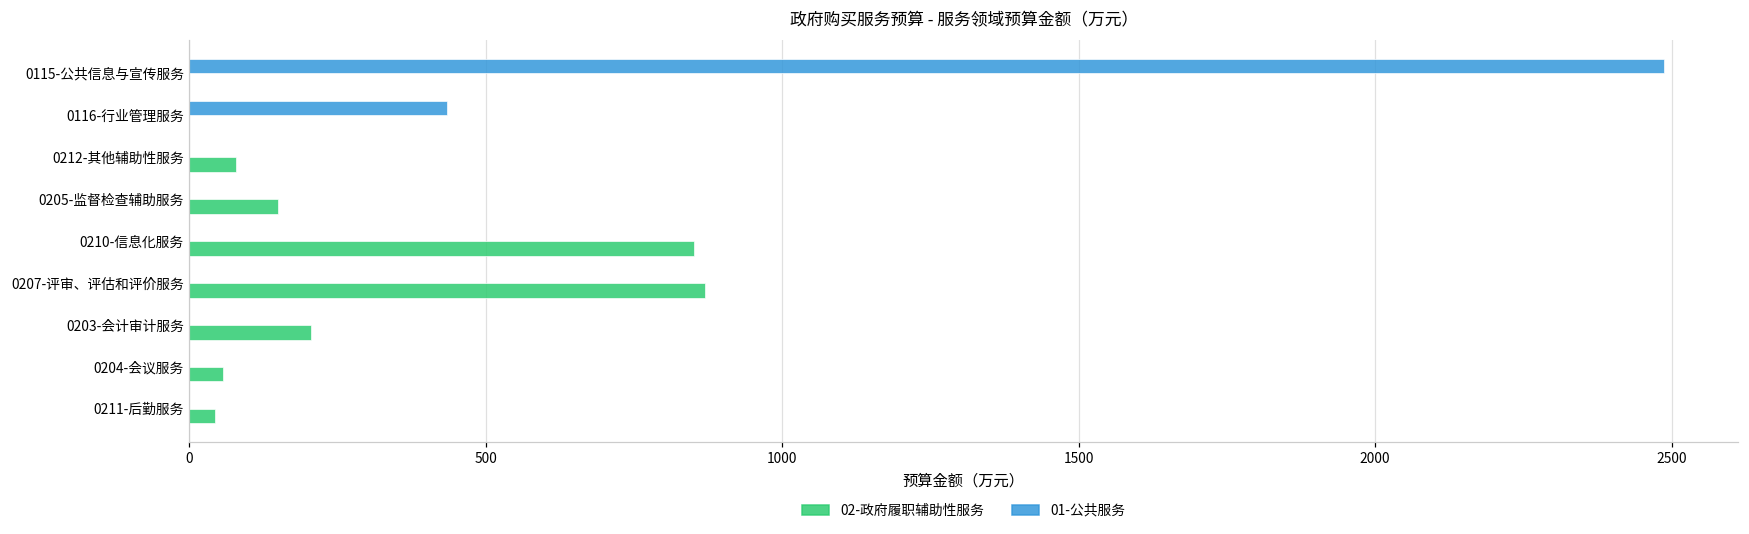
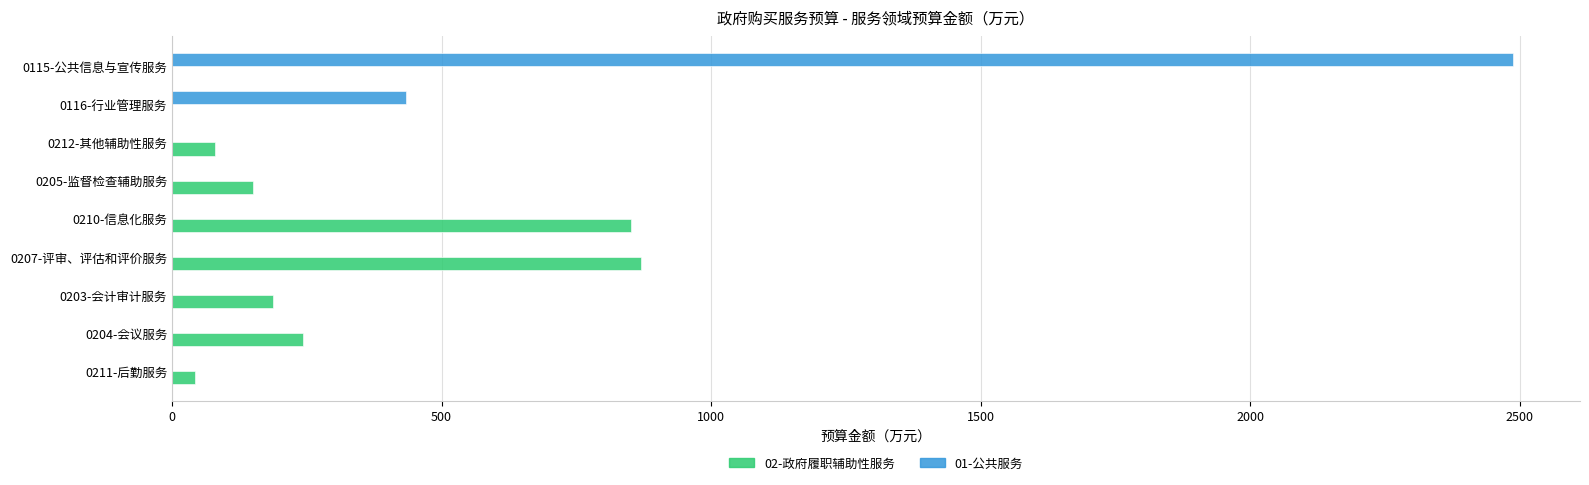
02-政府履职辅助性服务, 0203-会计审计服务: 210 -> 190
02-政府履职辅助性服务, 0204-会议服务: 60 -> 240
